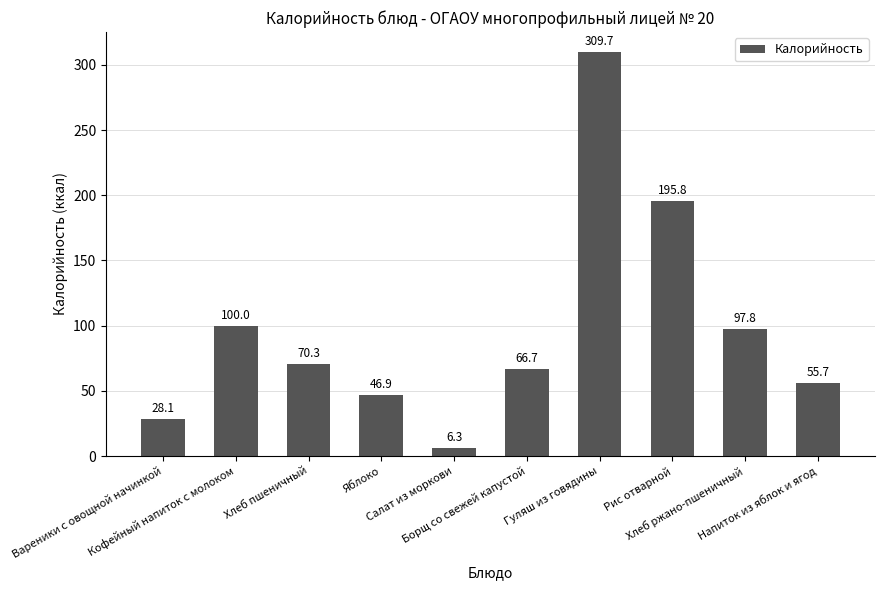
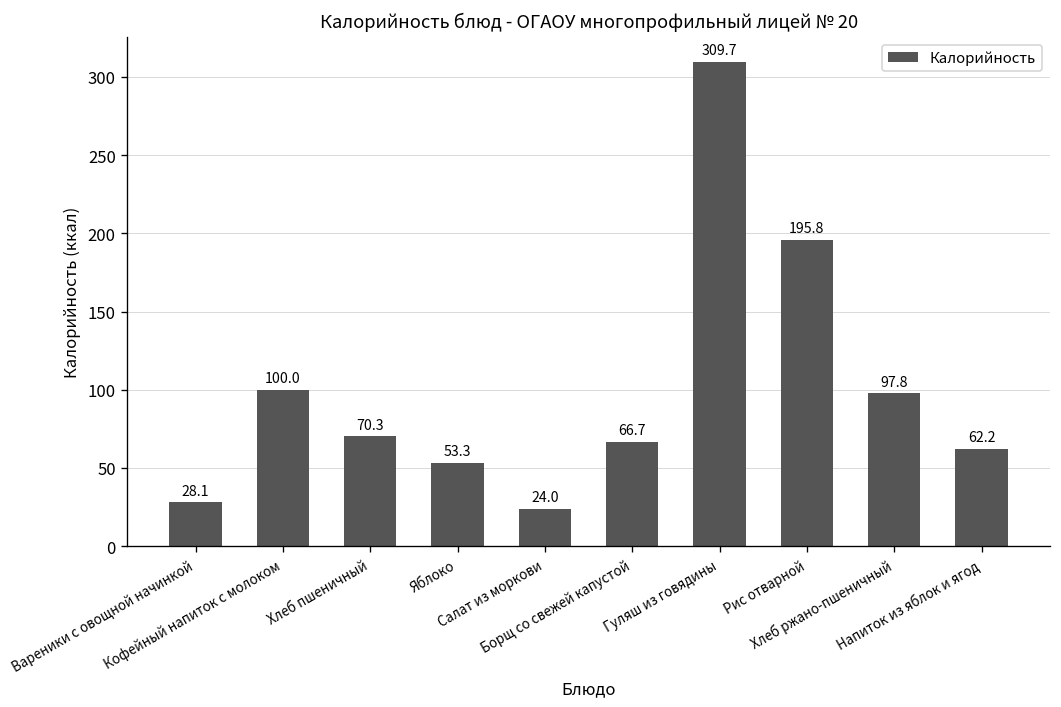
Яблоко: 46.9 -> 53.3
Салат из моркови: 6.3 -> 24.0
Напиток из яблок и ягод: 55.7 -> 62.2
